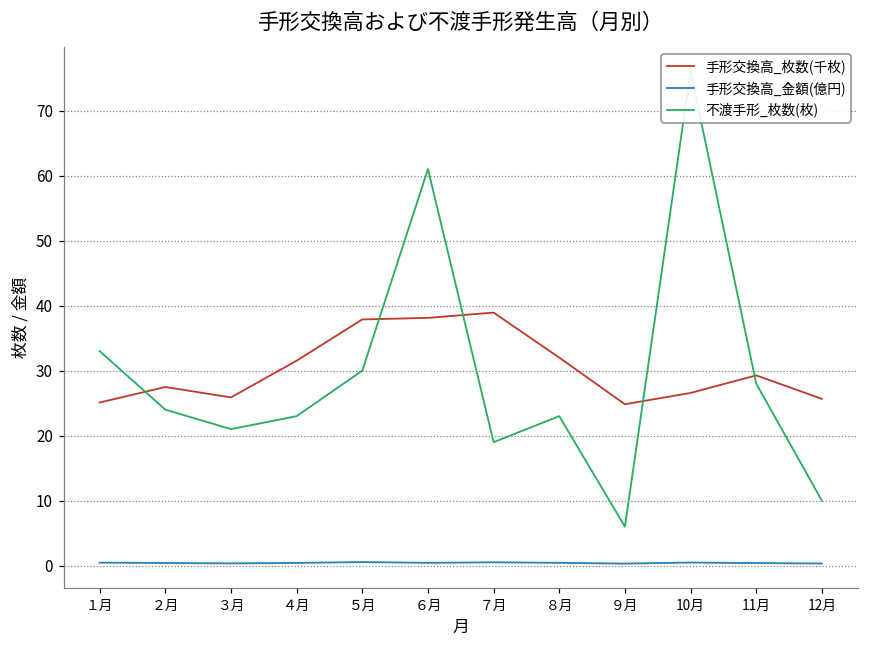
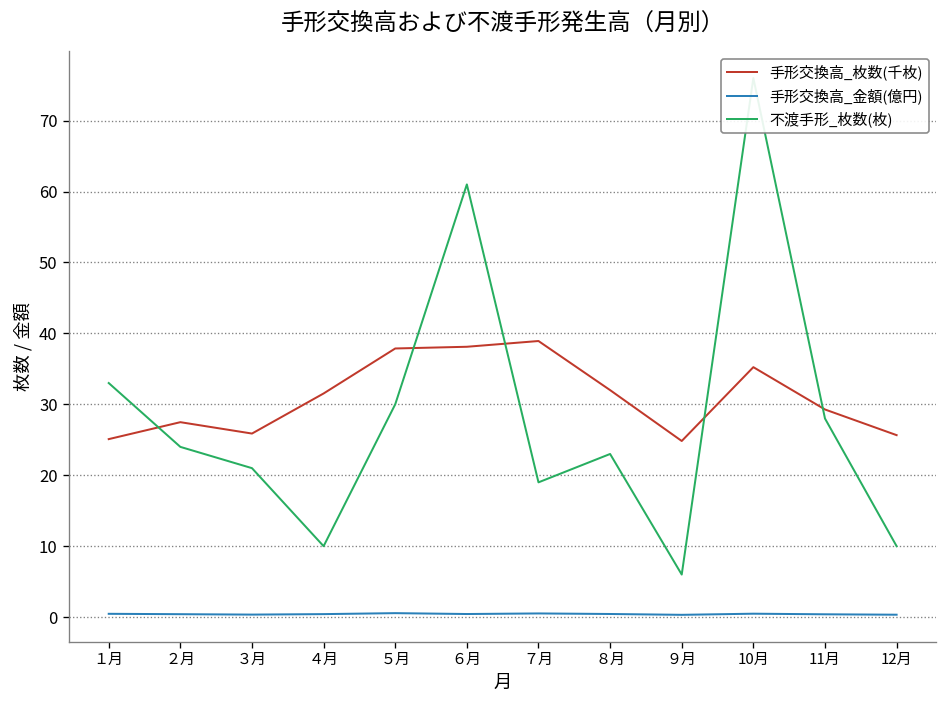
不渡手形_枚数(枚), ４月: 23 -> 10
手形交換高_枚数(千枚), 10月: 27 -> 35
